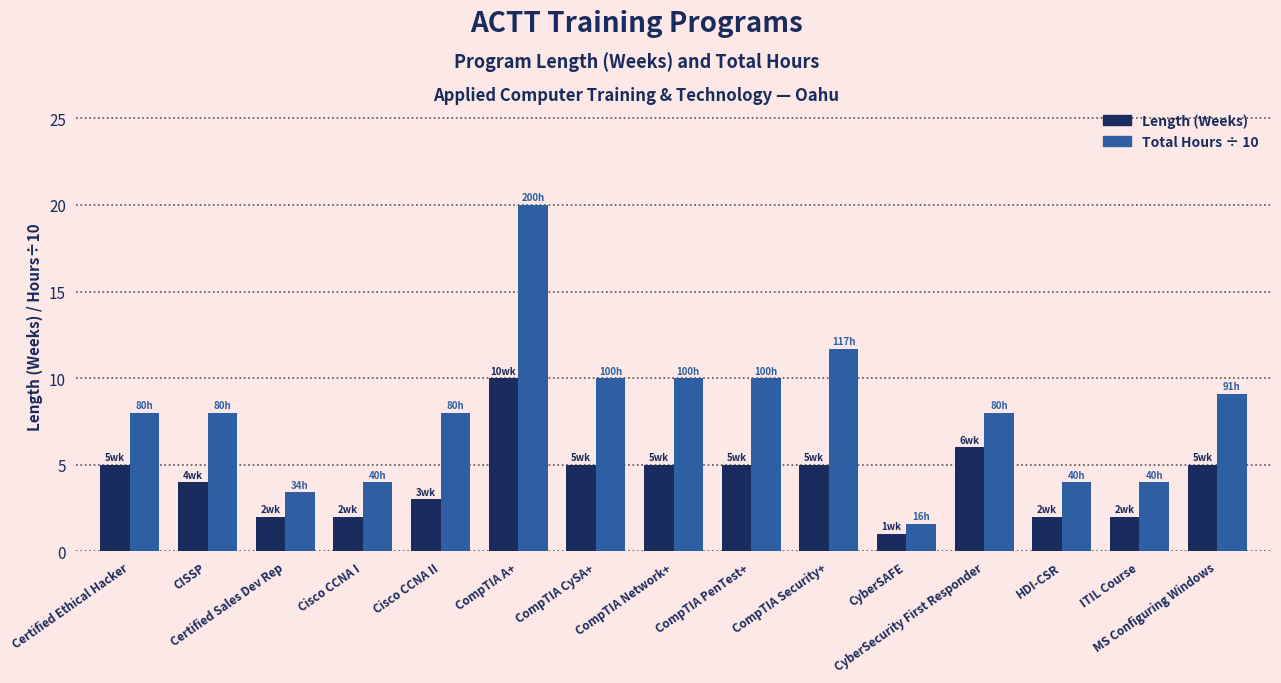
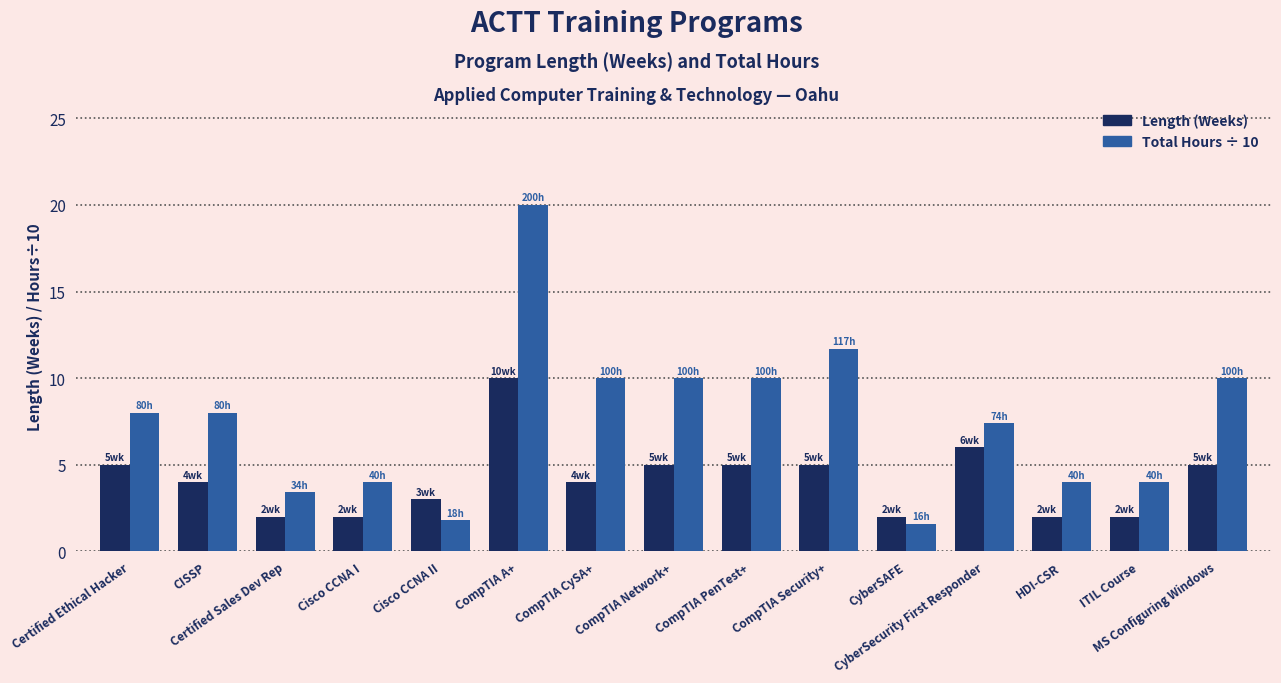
Total Hours ÷ 10, Cisco CCNA II: 80h -> 18h
Length (Weeks), CompTIA CySA+: 5 -> 4
Length (Weeks), CyberSAFE: 1 -> 2
Total Hours ÷ 10, CyberSecurity First Responder: 80h -> 74h
Total Hours ÷ 10, MS Configuring Windows: 91h -> 100h
